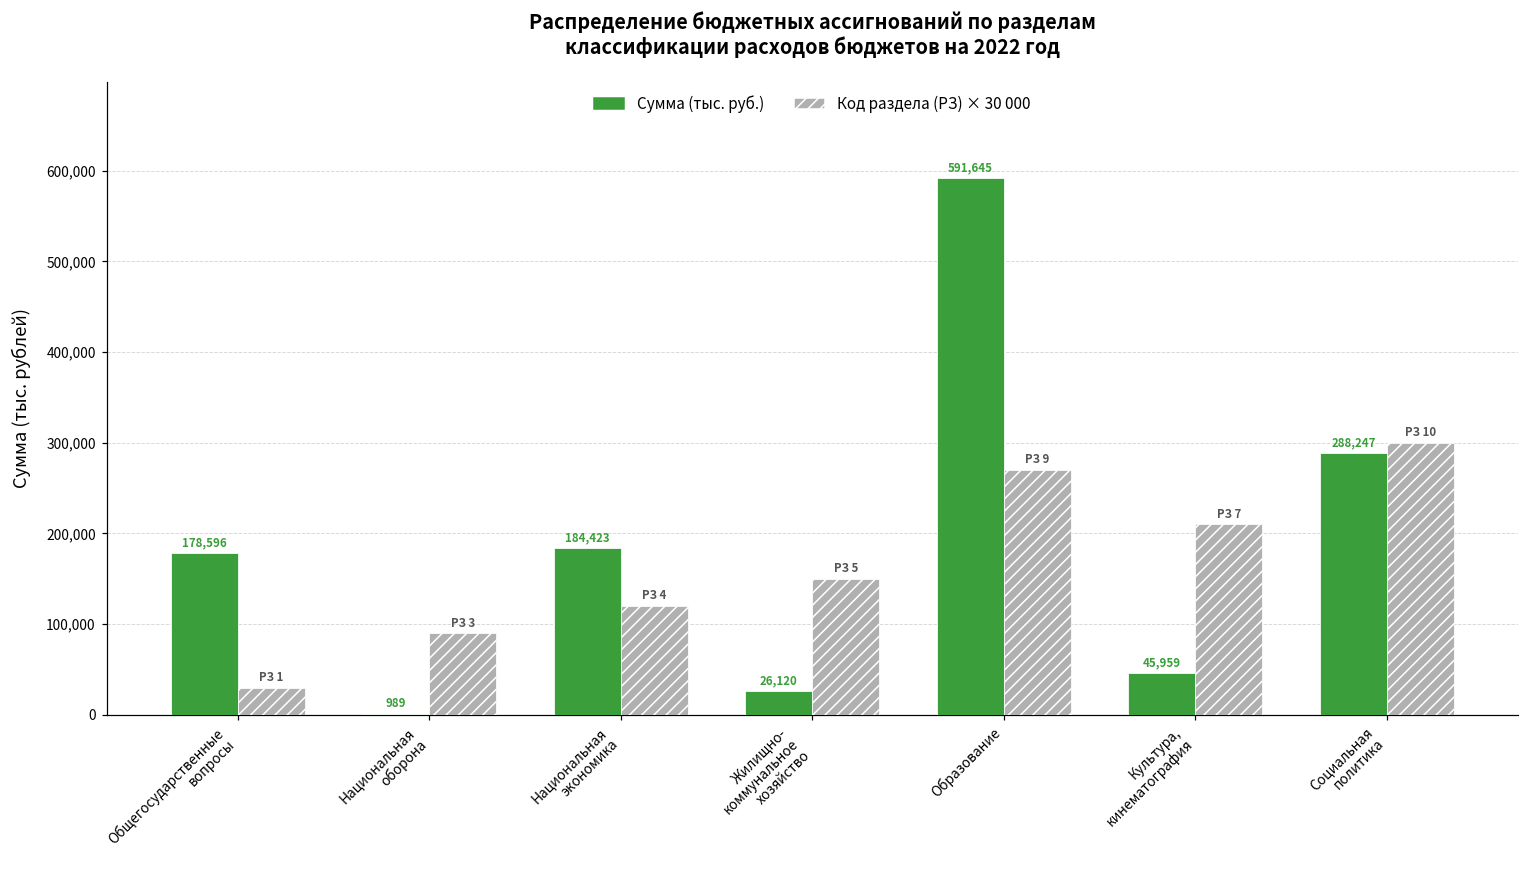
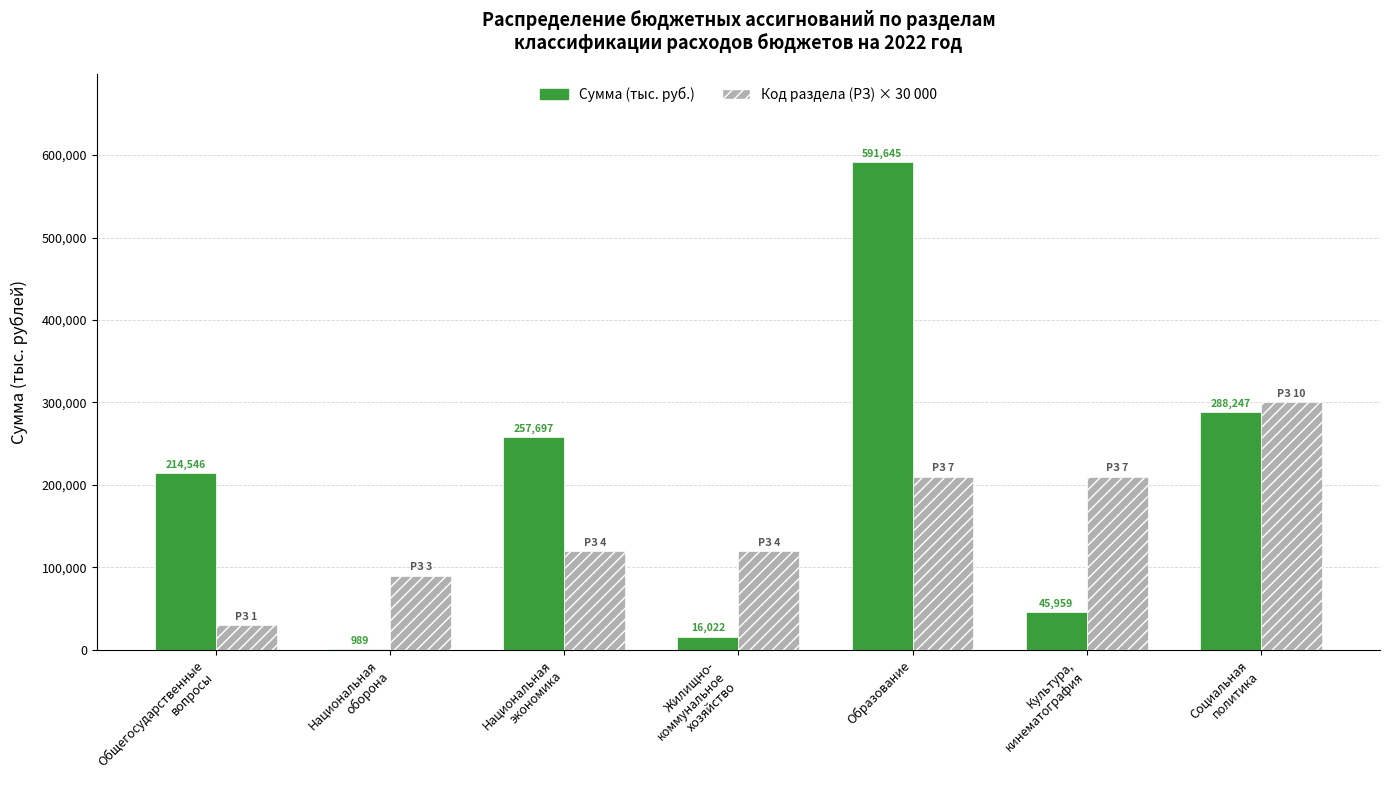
Сумма (тыс. руб.), Общегосударственные вопросы: 178,596 -> 214,546
Сумма (тыс. руб.), Национальная экономика: 184,423 -> 257,697
Сумма (тыс. руб.), Жилищно- коммунальное хозяйство: 26,120 -> 16,022
Код раздела (РЗ) × 30 000, Жилищно- коммунальное хозяйство: 5 -> 4
Код раздела (РЗ) × 30 000, Образование: 9 -> 7
